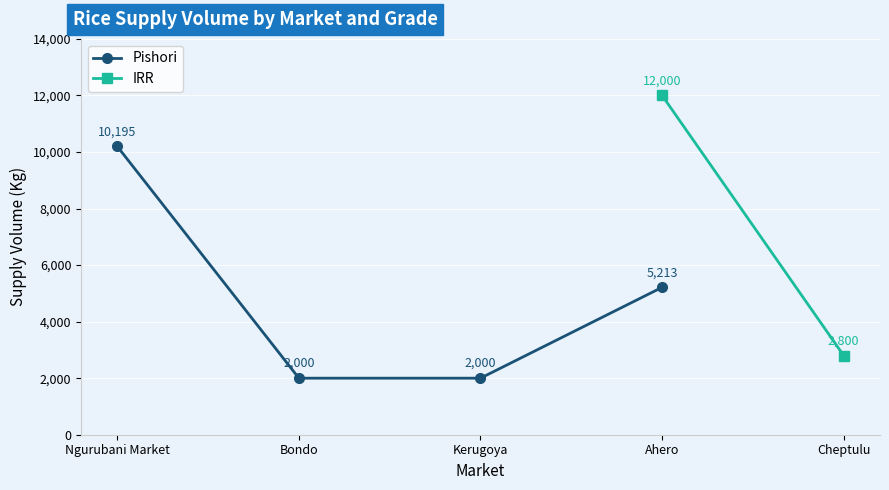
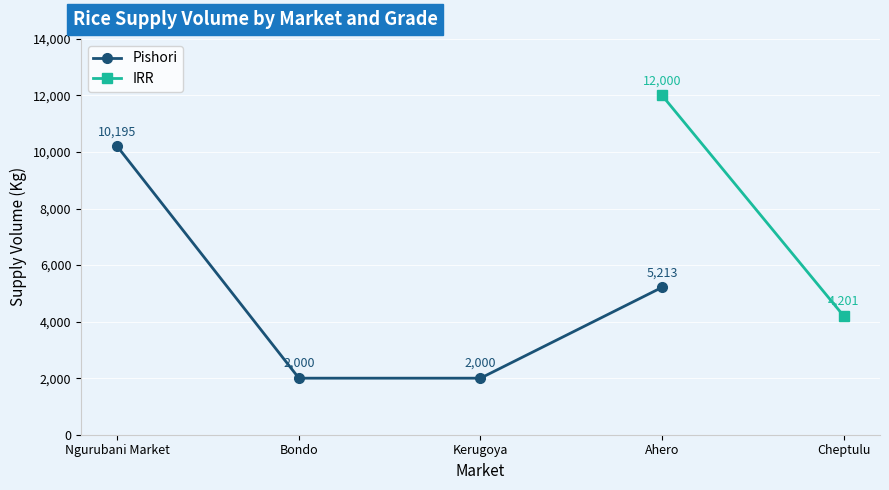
IRR, Cheptulu: 2,800 -> 4,201
